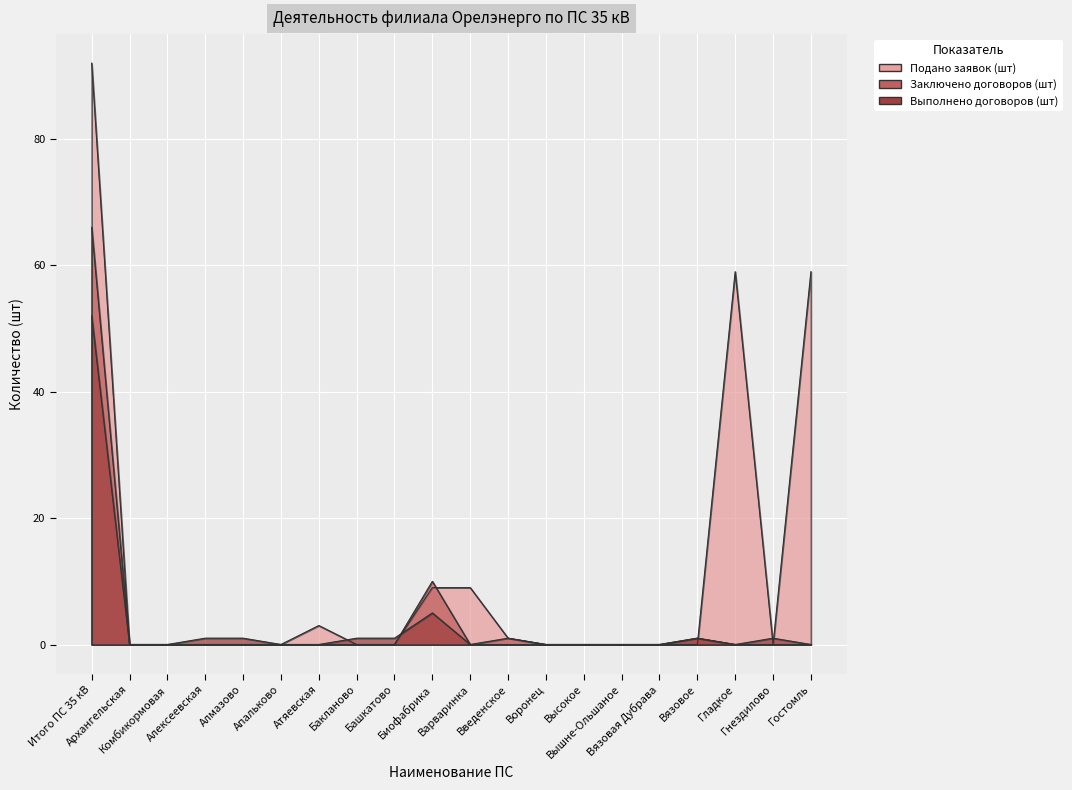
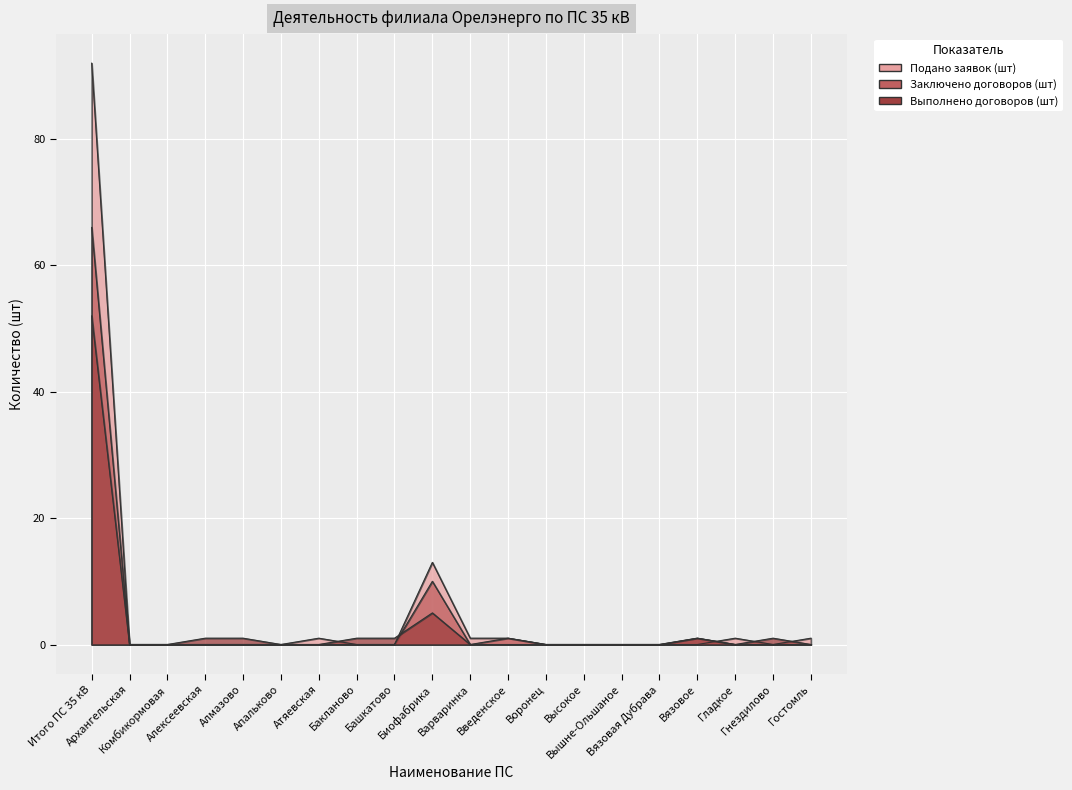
Подано заявок (шт), Атяевская: 3 -> 1
Подано заявок (шт), Биофабрика: 9 -> 13
Подано заявок (шт), Варваринка: 9 -> 1
Подано заявок (шт), Гладкое: 59 -> 1
Подано заявок (шт), Гостомль: 59 -> 1
